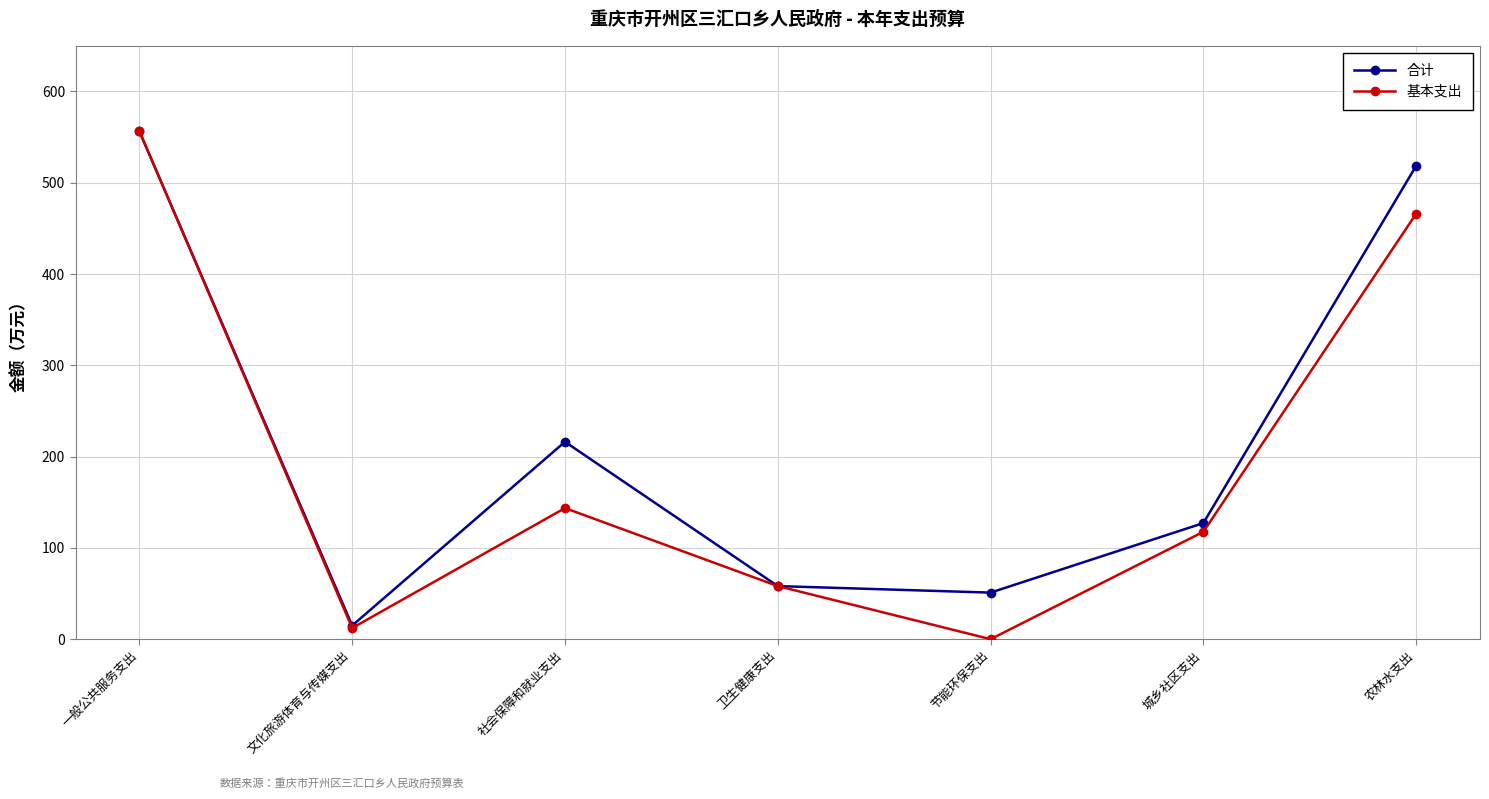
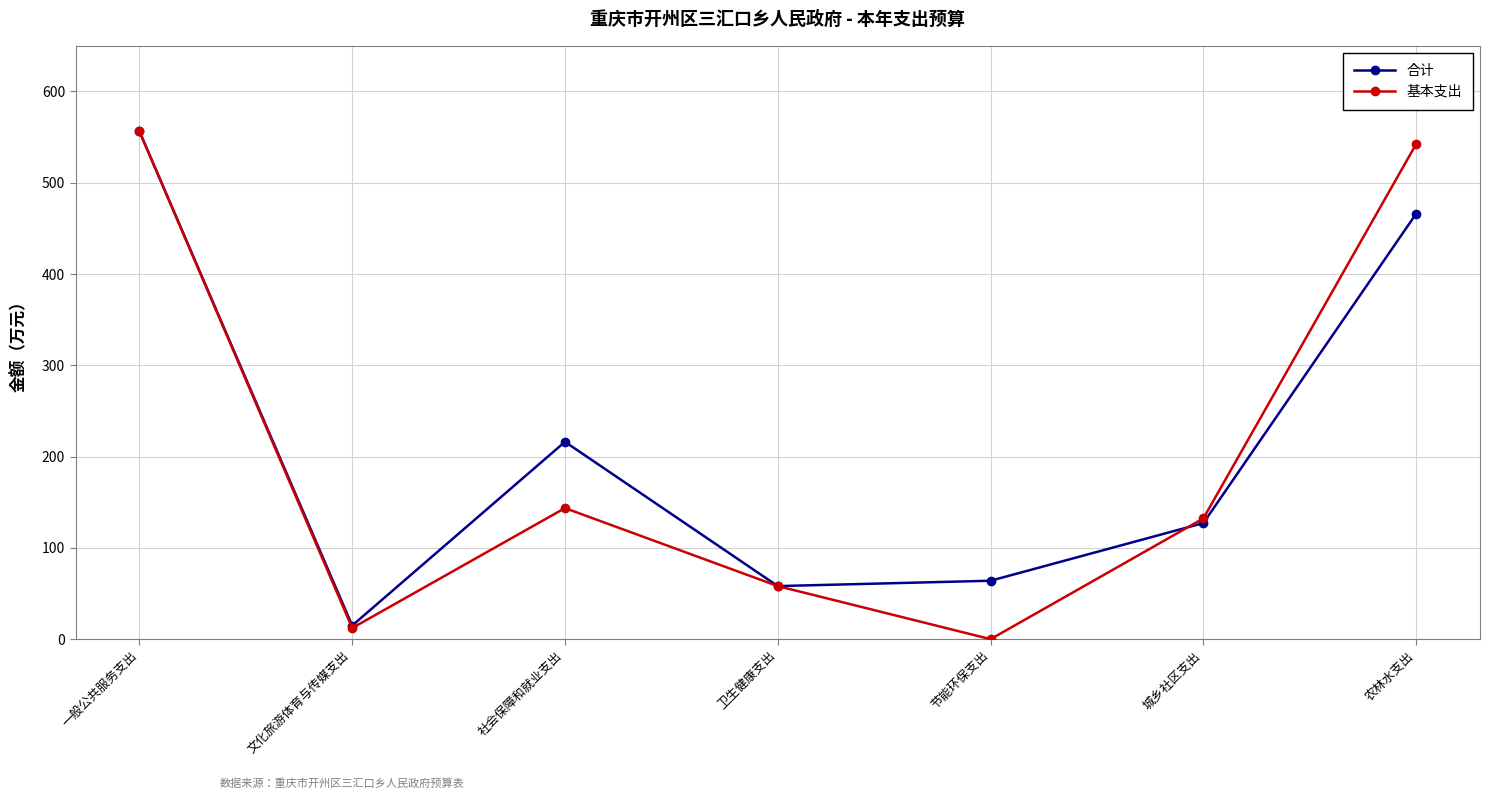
合计, 节能环保支出: 50 -> 60
基本支出, 城乡社区支出: 120 -> 130
合计, 农林水支出: 520 -> 470
基本支出, 农林水支出: 470 -> 540
